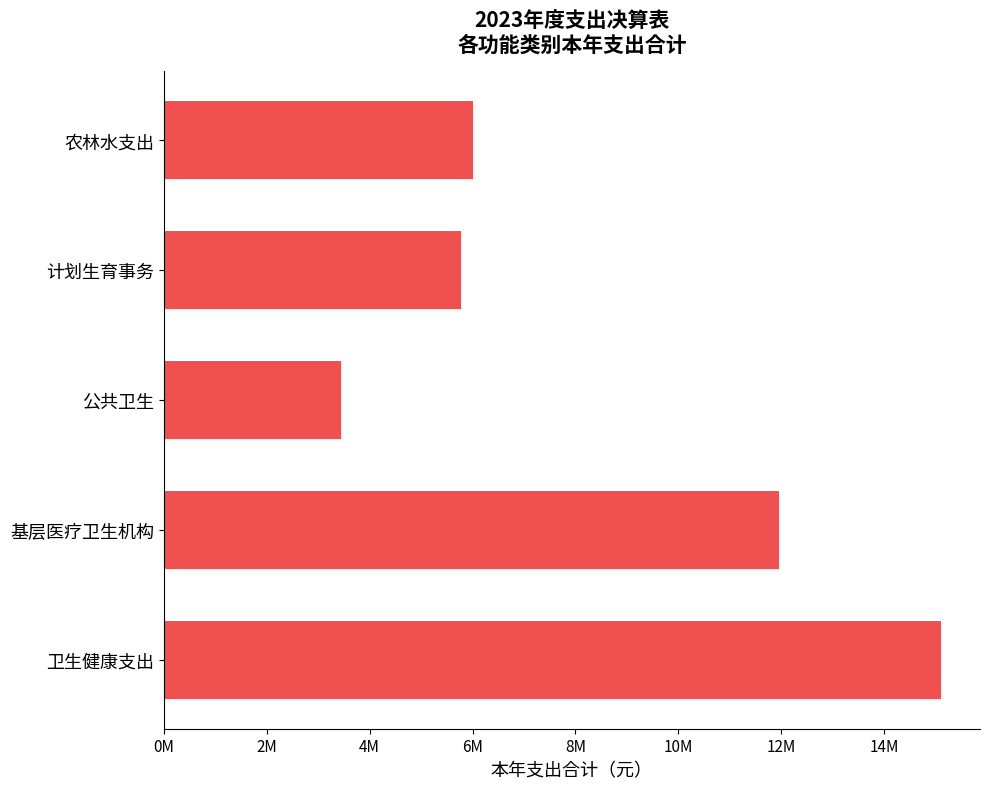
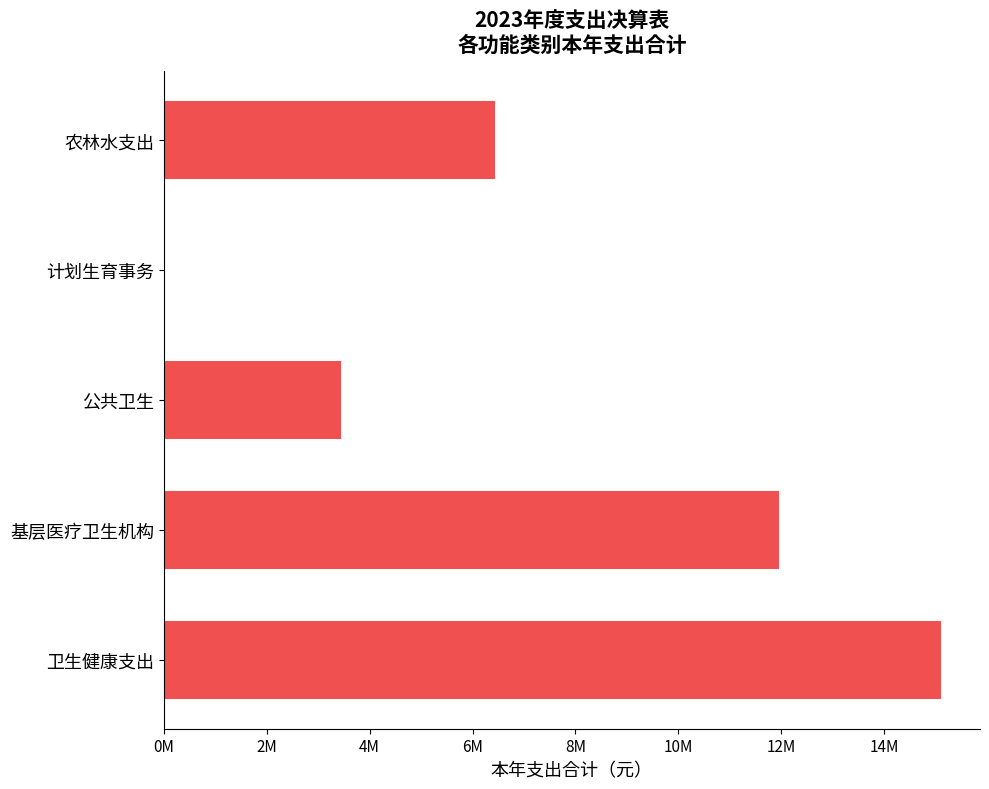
农林水支出: 6000000 -> 6400000
计划生育事务: 5800000 -> 0
